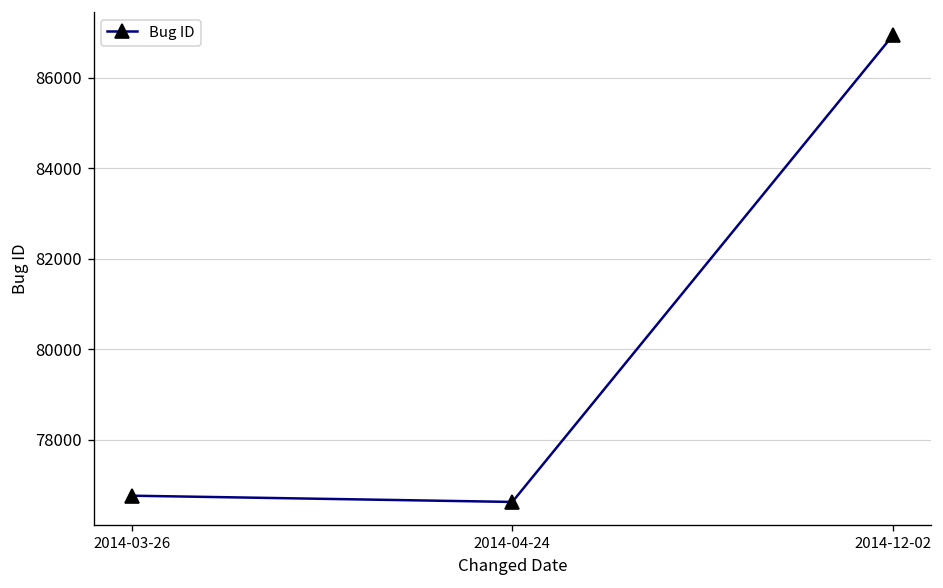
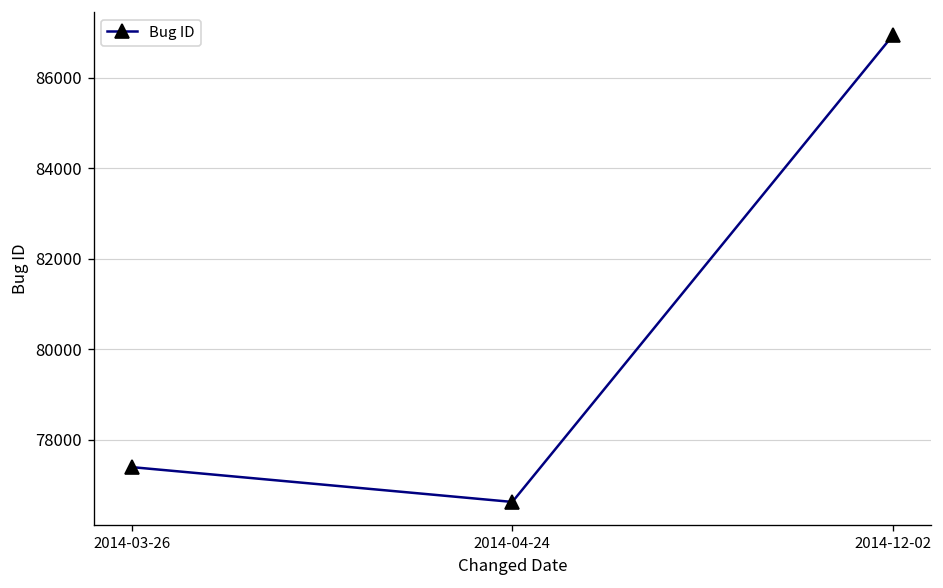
2014-03-26: 76800 -> 77400
